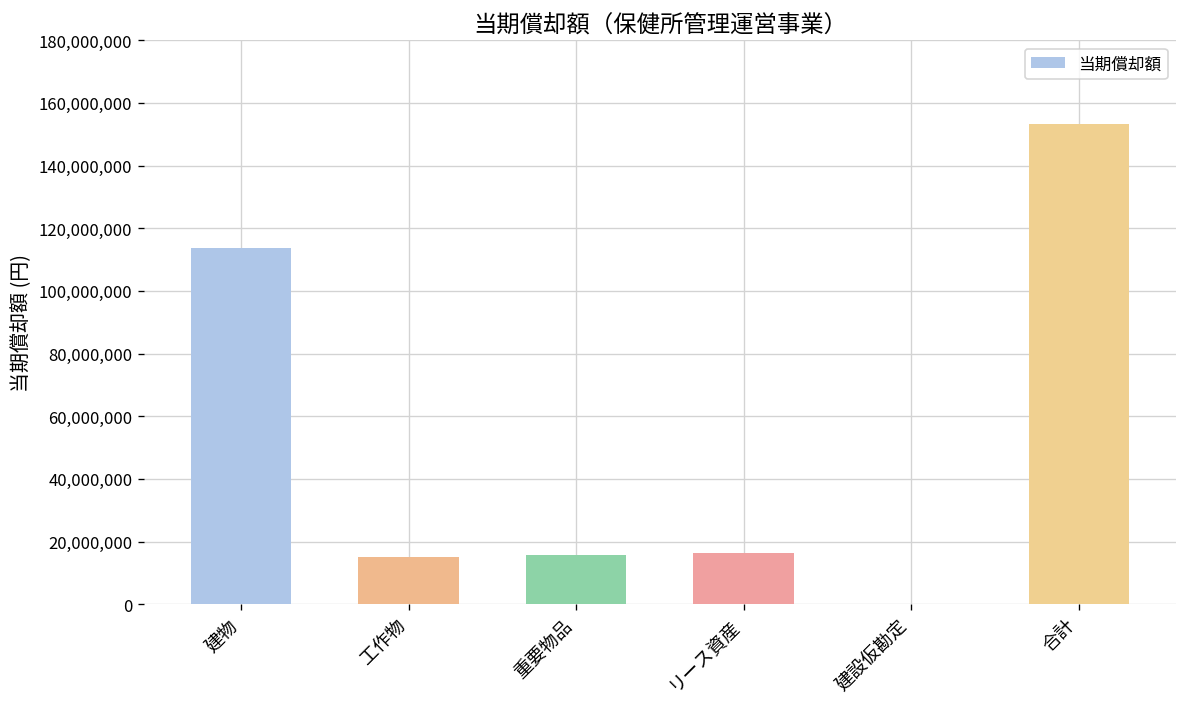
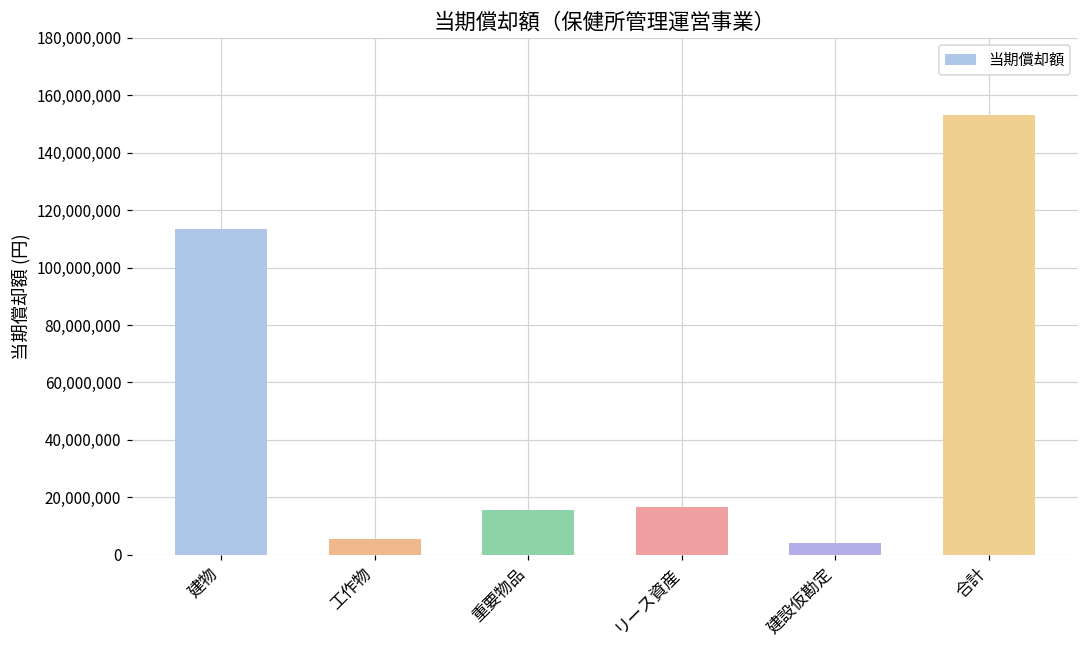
工作物: 15,000,000 -> 5,000,000
建設仮勘定: 0 -> 4,000,000
